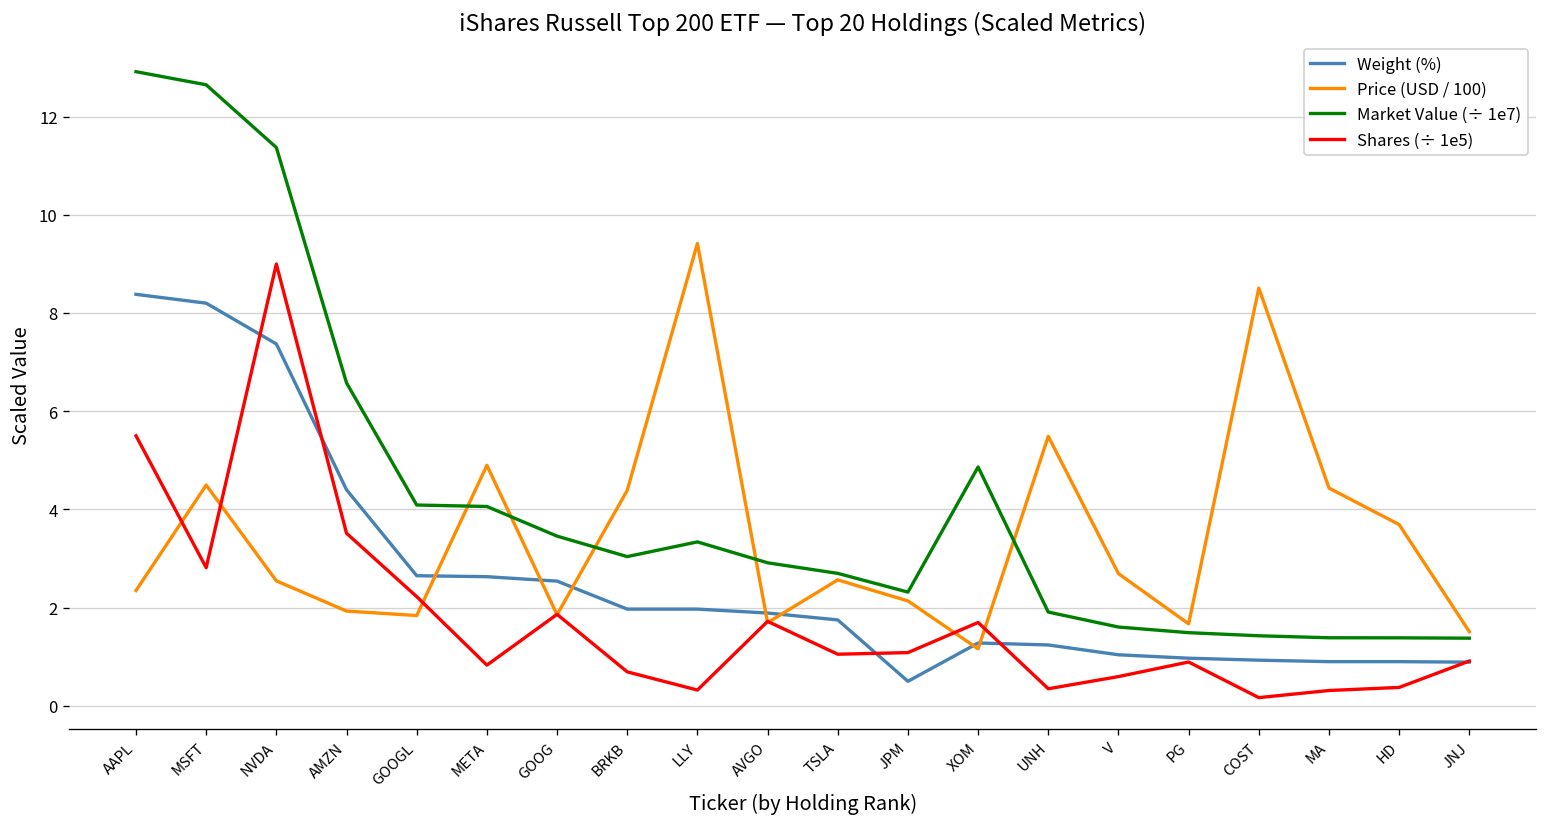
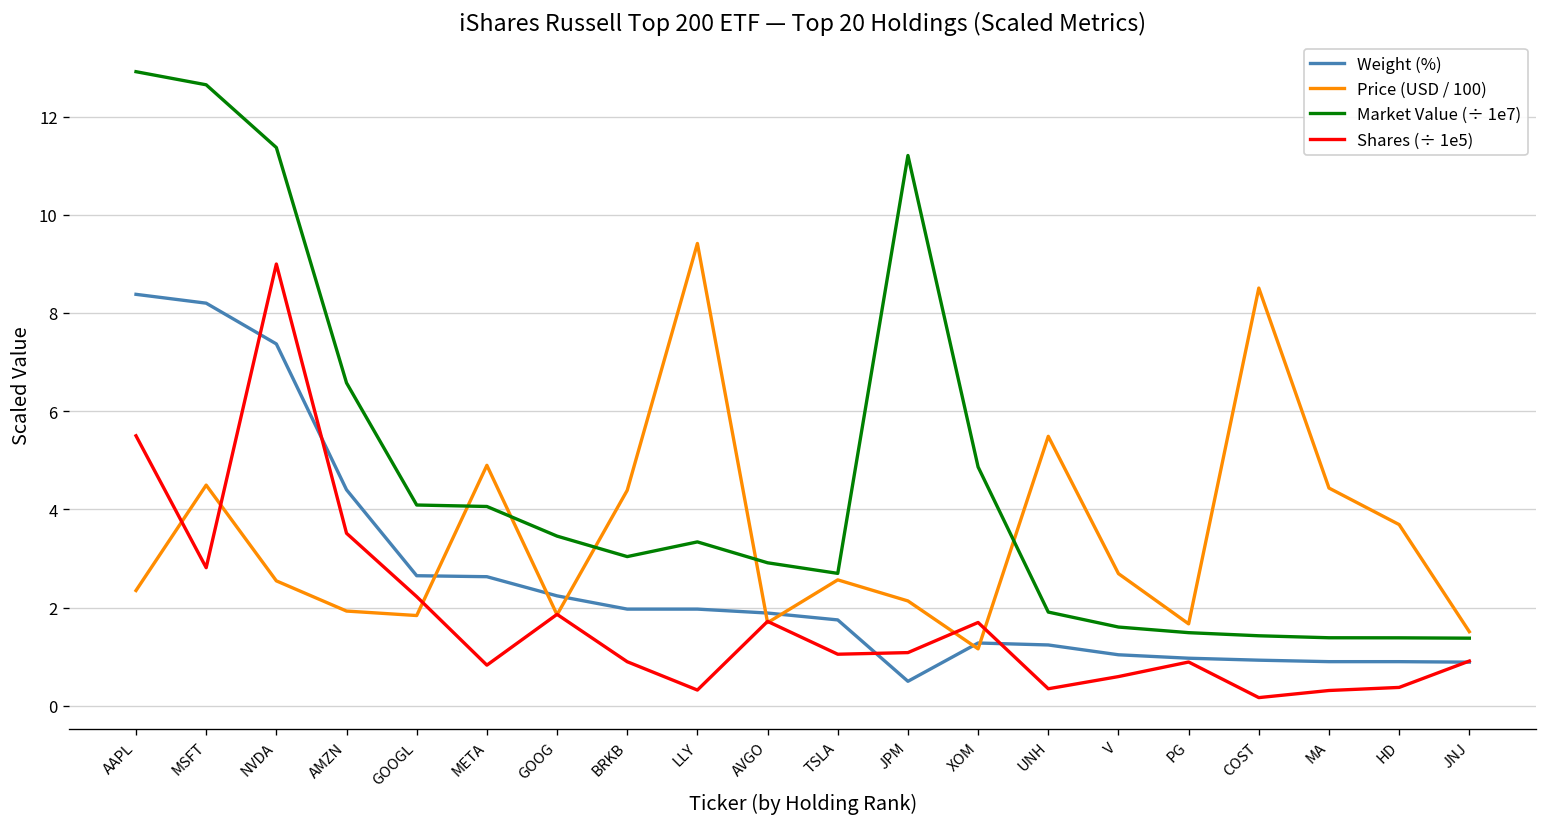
Weight (%), GOOG: 2.5 -> 2.2
Shares (÷ 1e5), BRKB: 0.7 -> 0.9
Market Value (÷ 1e7), JPM: 2.3 -> 11.2
